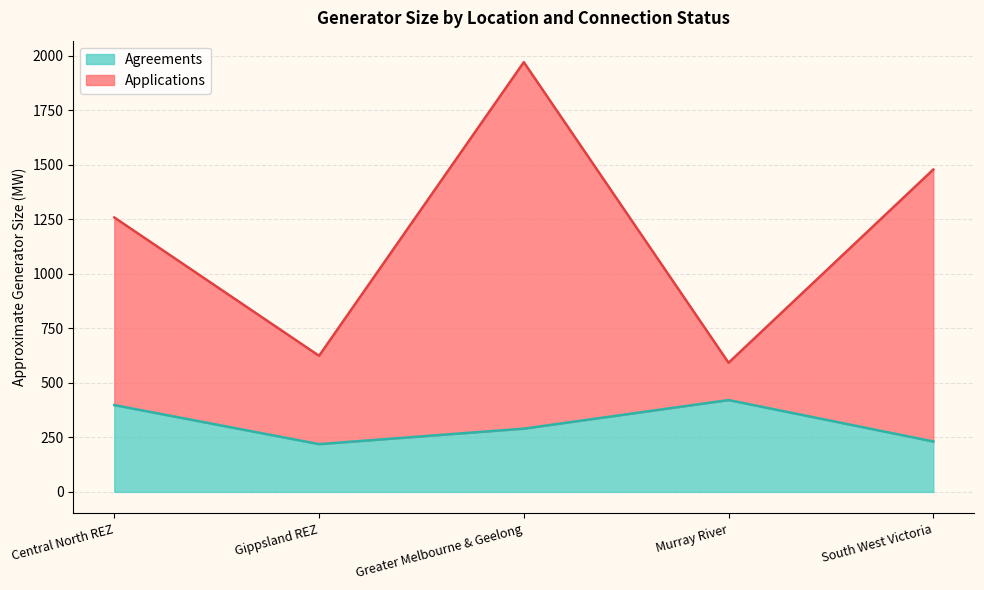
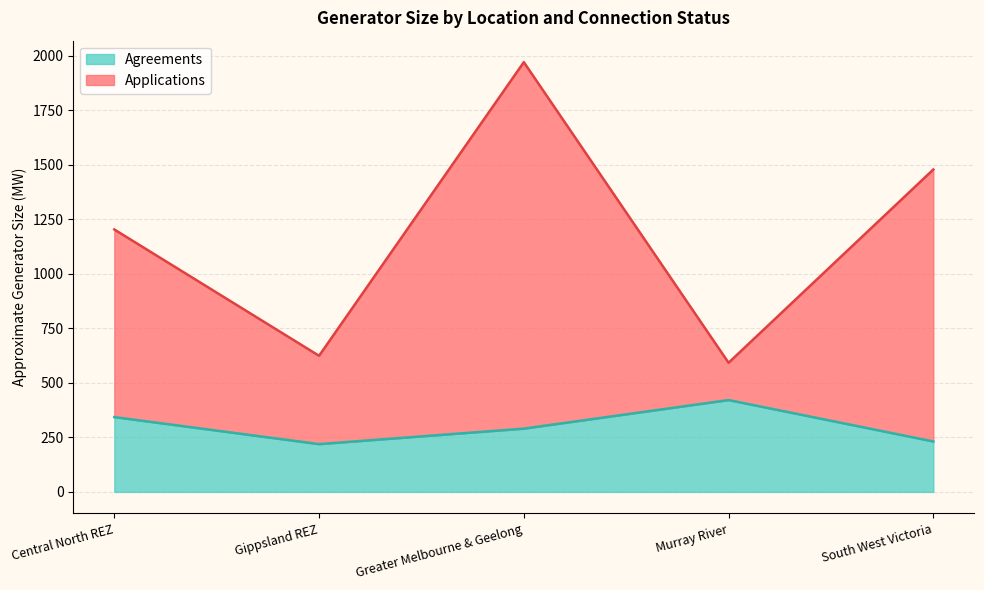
Agreements, Central North REZ: 400 -> 340
